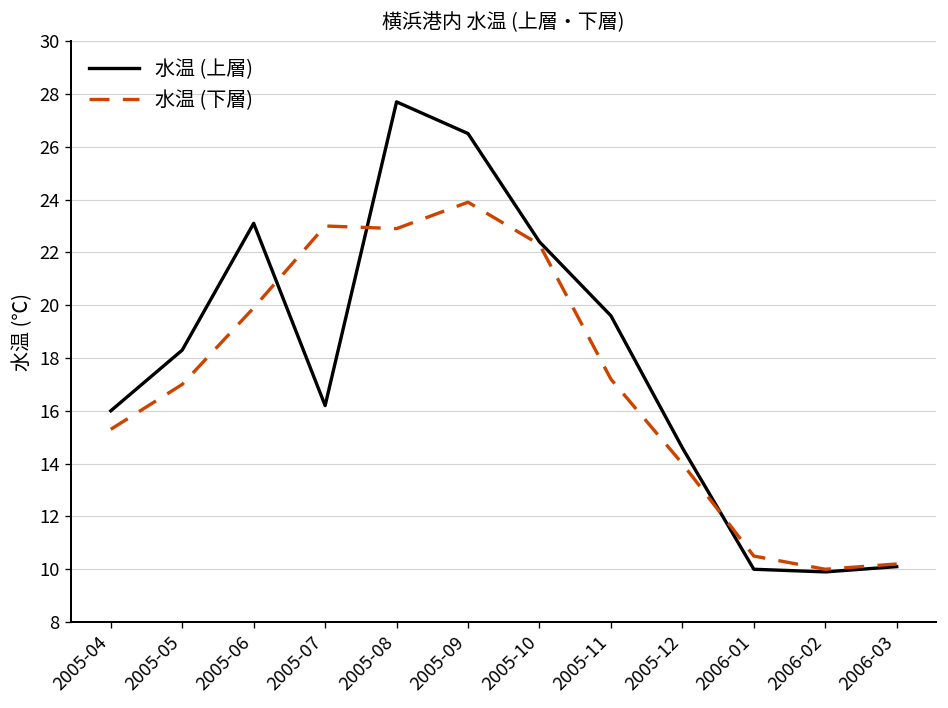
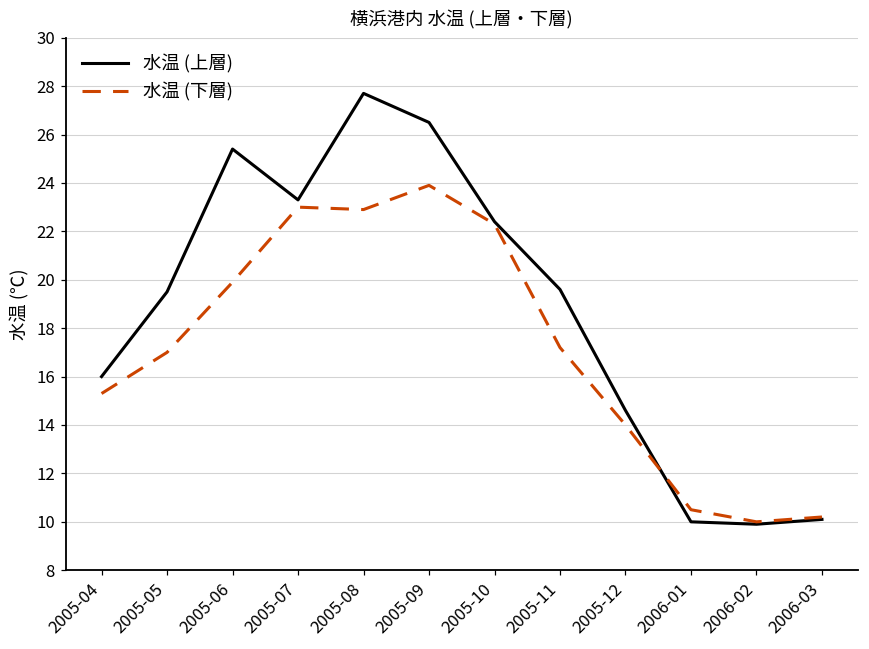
水温 (上層), 2005-05: 18.3 -> 19.5
水温 (上層), 2005-06: 23.1 -> 25.4
水温 (上層), 2005-07: 16.2 -> 23.3
